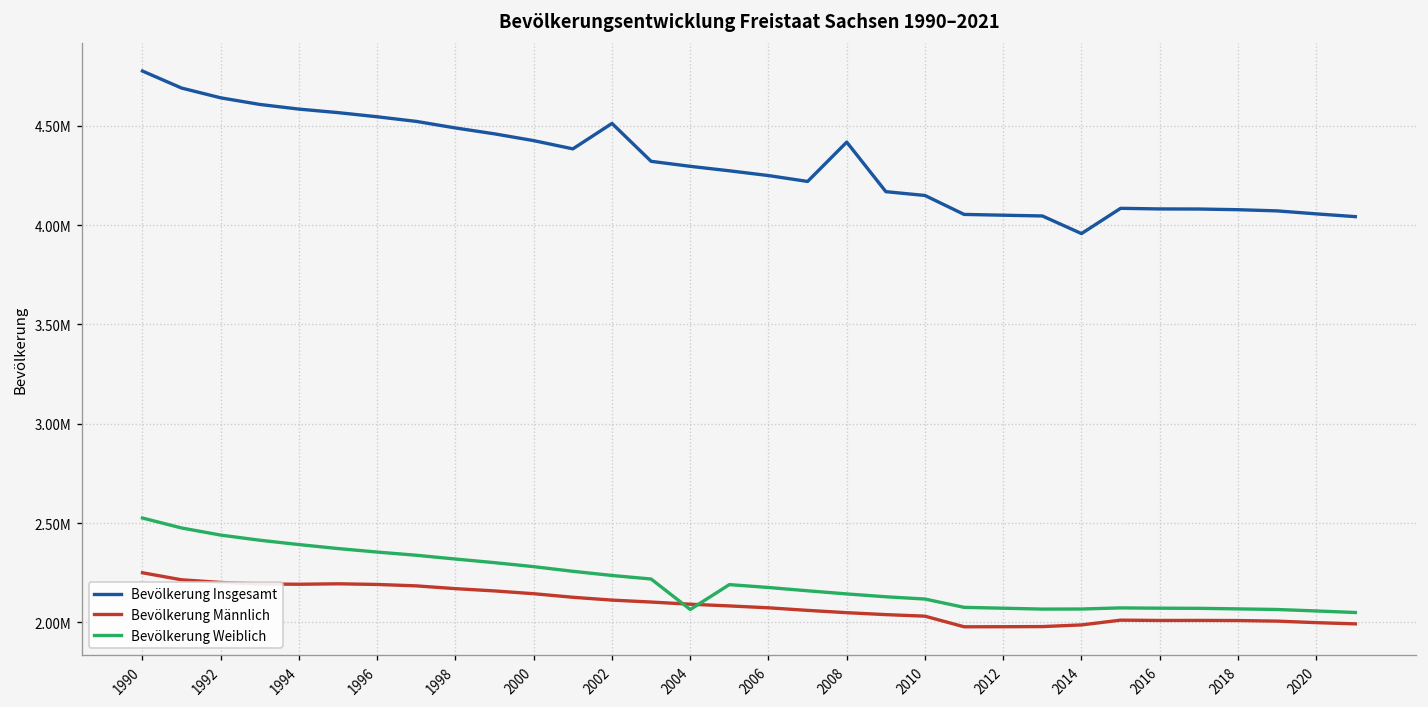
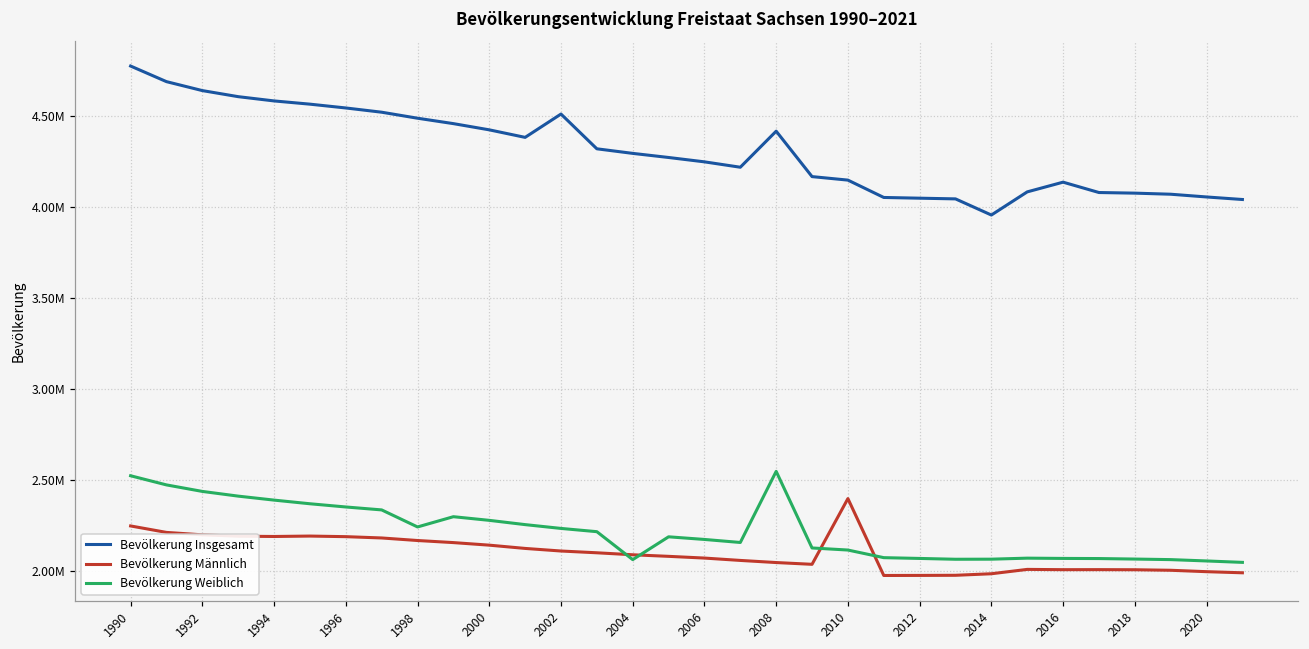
Bevölkerung Weiblich, 1998: 2320000 -> 2240000
Bevölkerung Weiblich, 2008: 2140000 -> 2550000
Bevölkerung Männlich, 2010: 2030000 -> 2400000
Bevölkerung Insgesamt, 2016: 4080000 -> 4140000
